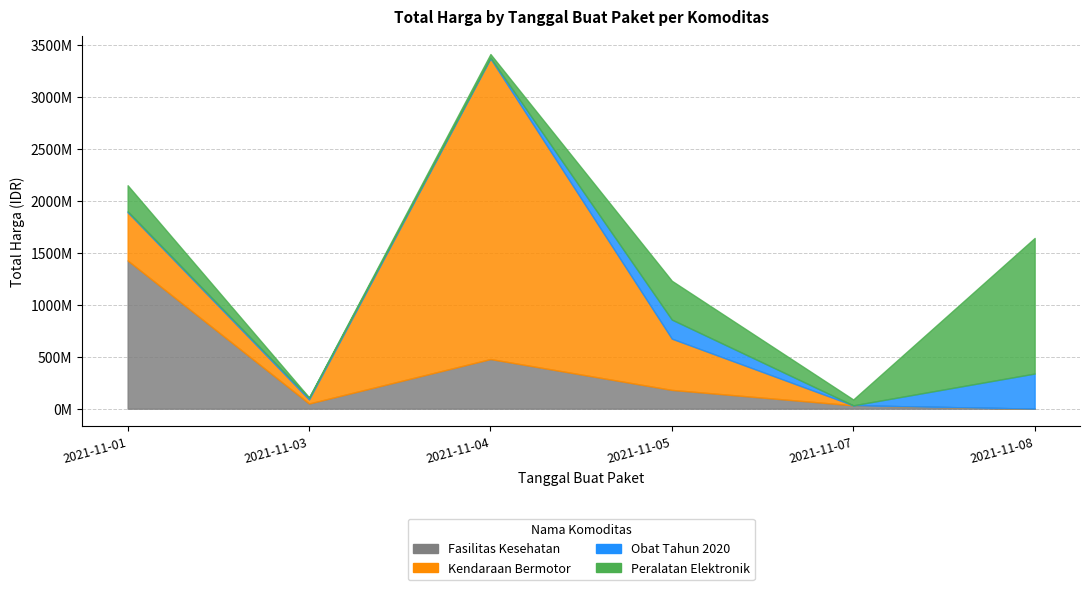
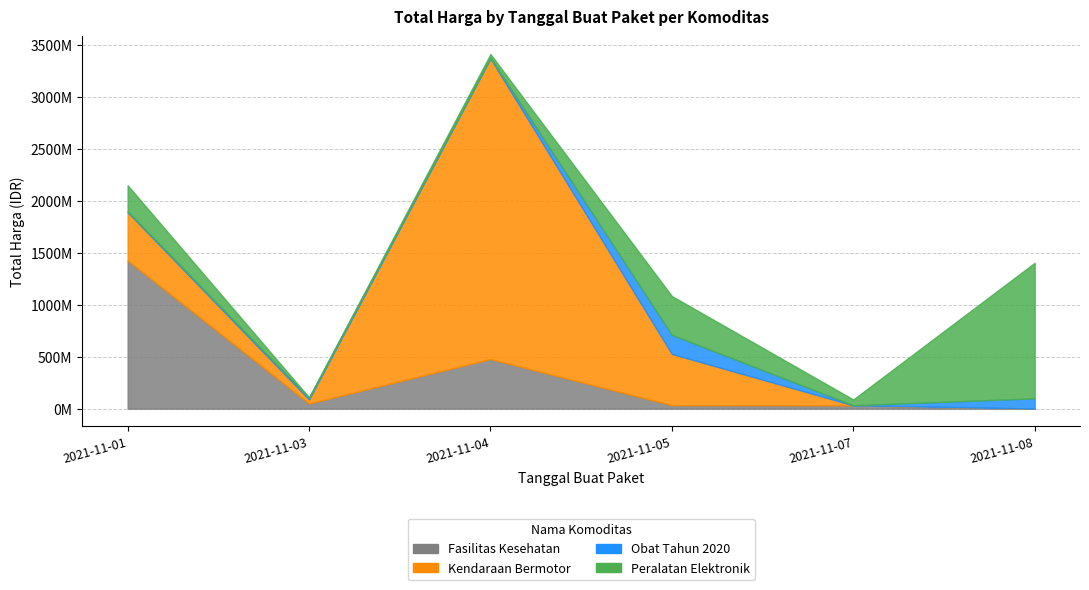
Fasilitas Kesehatan, 2021-11-05: 180000000 -> 30000000
Obat Tahun 2020, 2021-11-08: 340000000 -> 100000000
